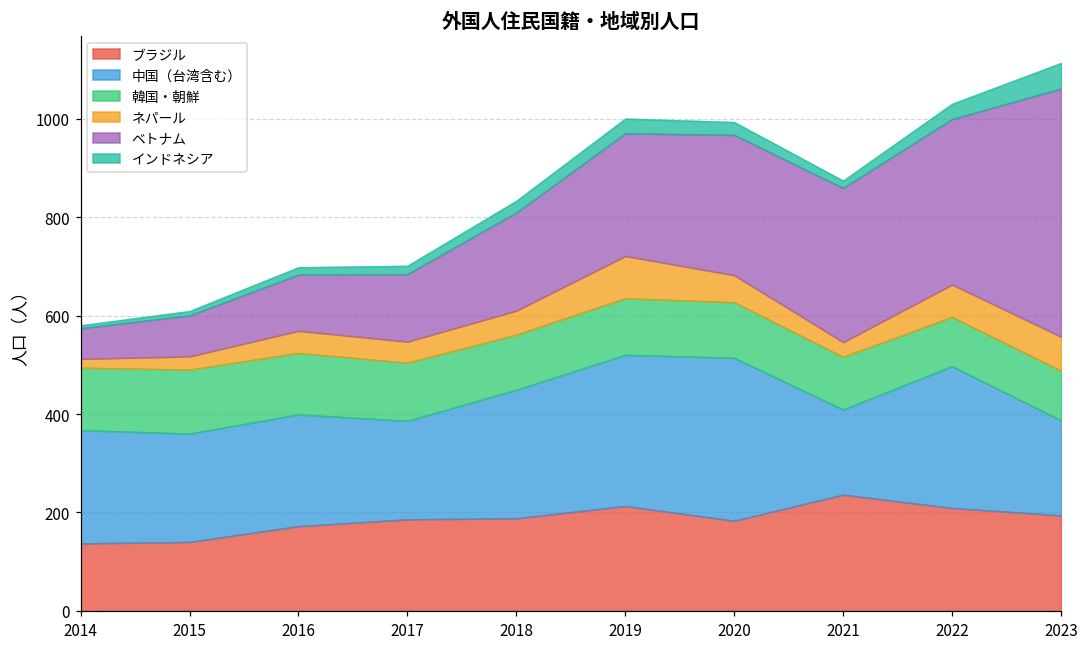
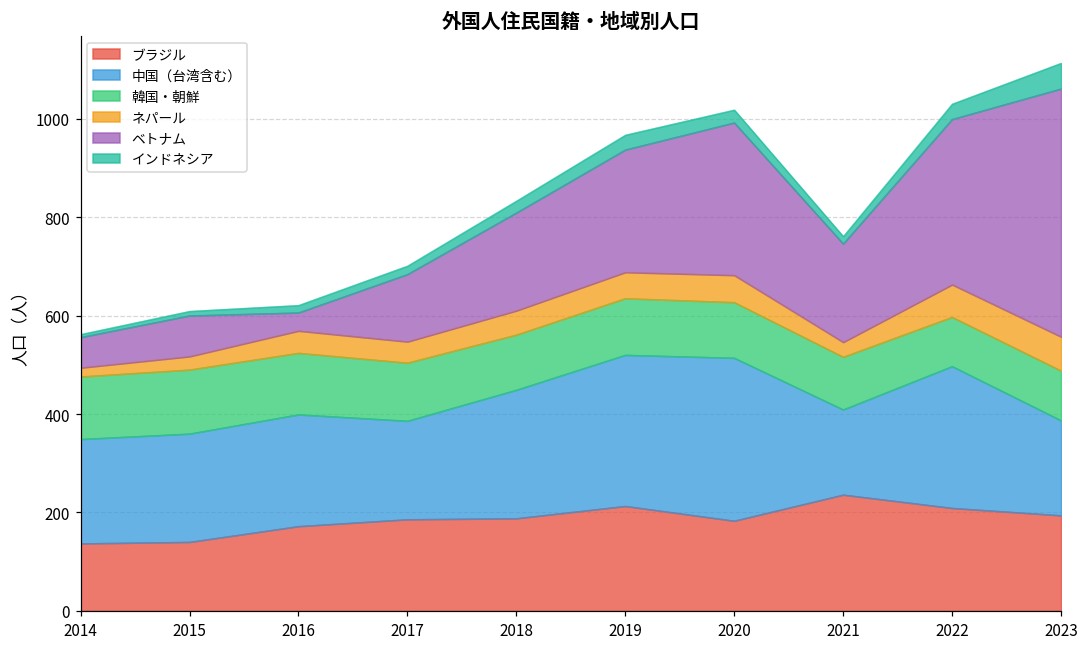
中国（台湾含む）, 2014: 230 -> 210
ベトナム, 2016: 110 -> 40
ネパール, 2019: 90 -> 50
ベトナム, 2020: 290 -> 310
ベトナム, 2021: 310 -> 200
